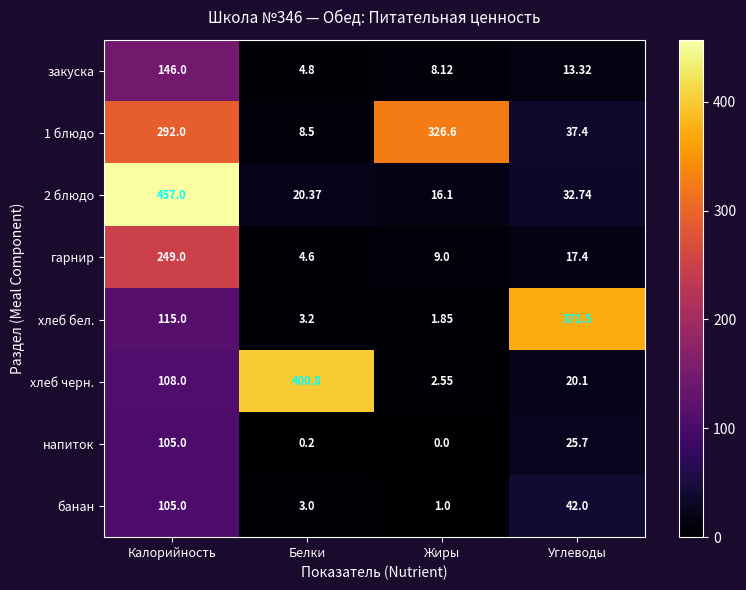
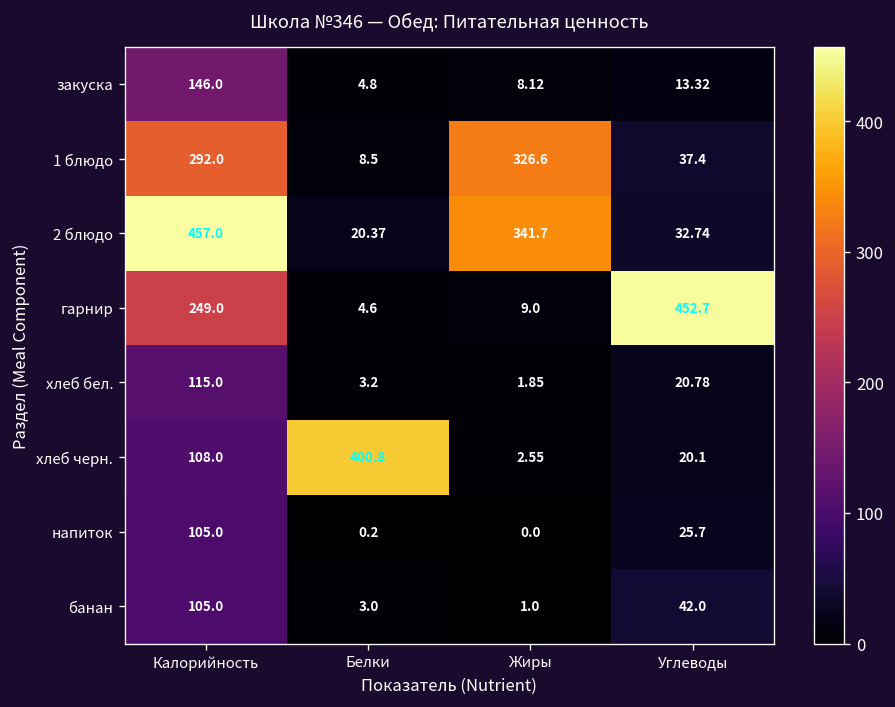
2 блюдо, Жиры: 16.1 -> 341.7
гарнир, Углеводы: 17.4 -> 452.7
хлеб бел., Углеводы: 371.5 -> 20.78
